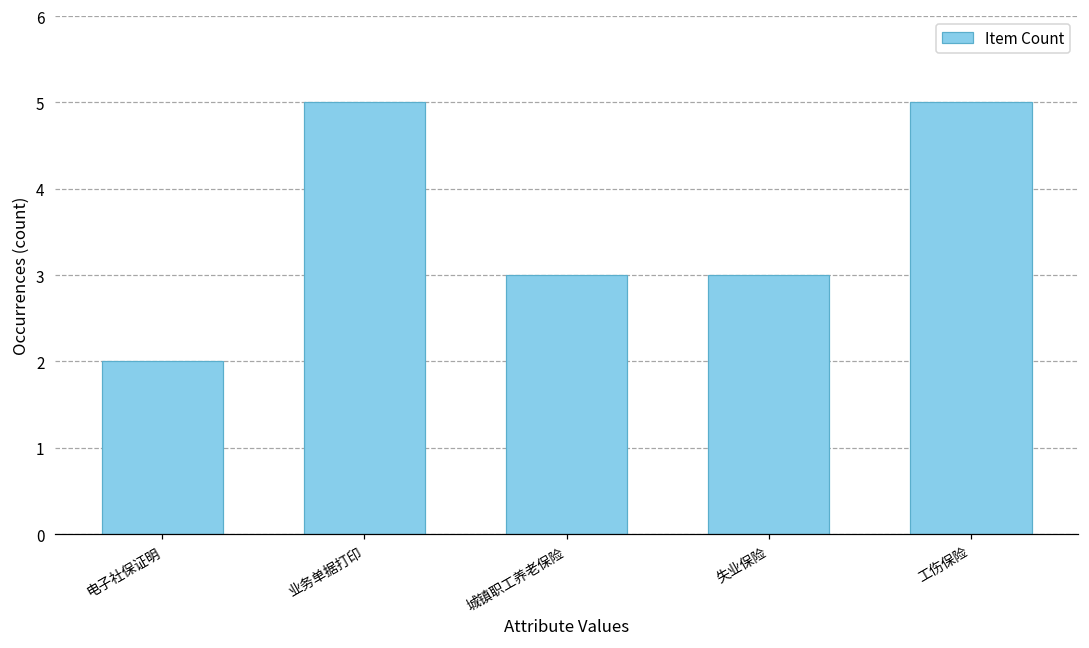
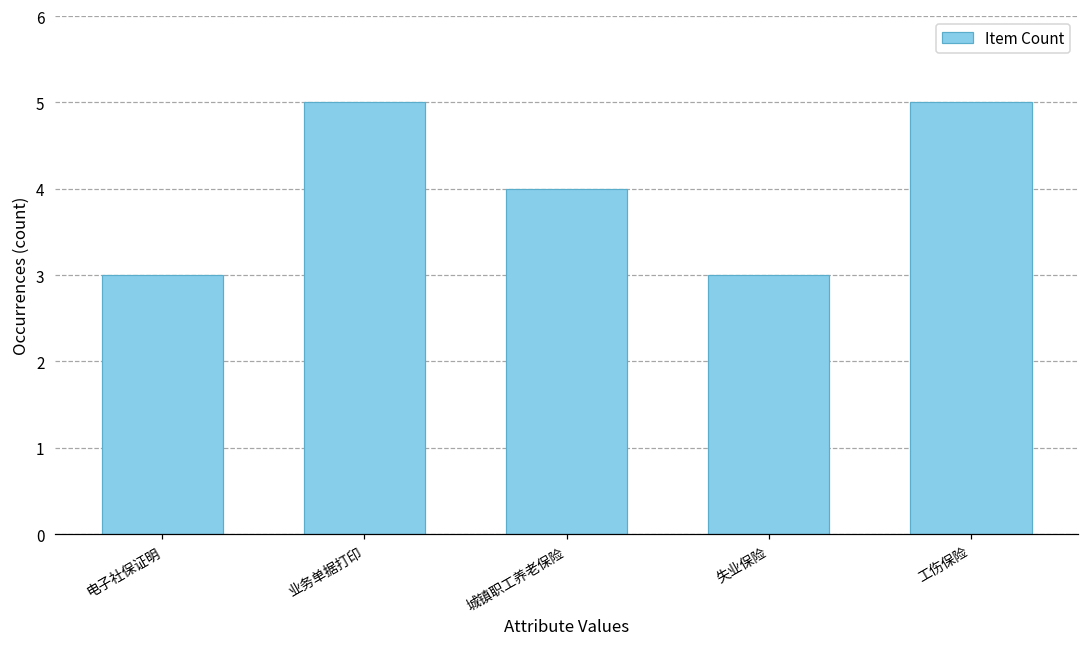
电子社保证明: 2 -> 3
城镇职工养老保险: 3 -> 4
